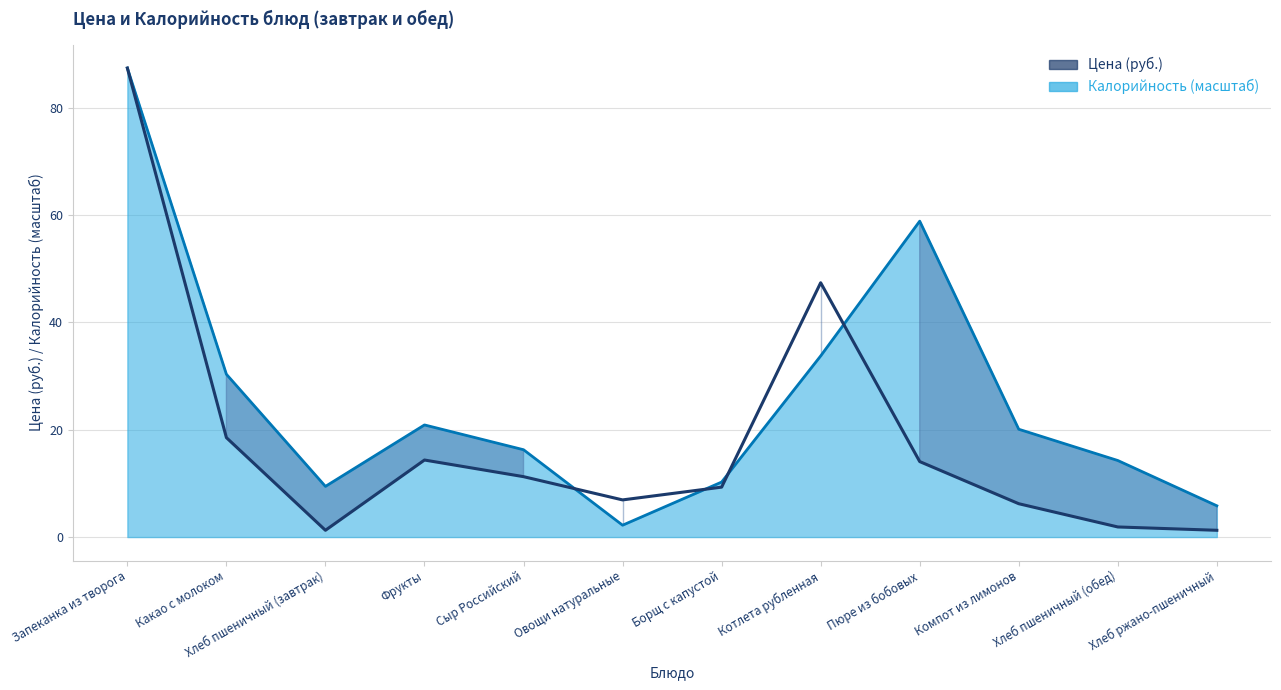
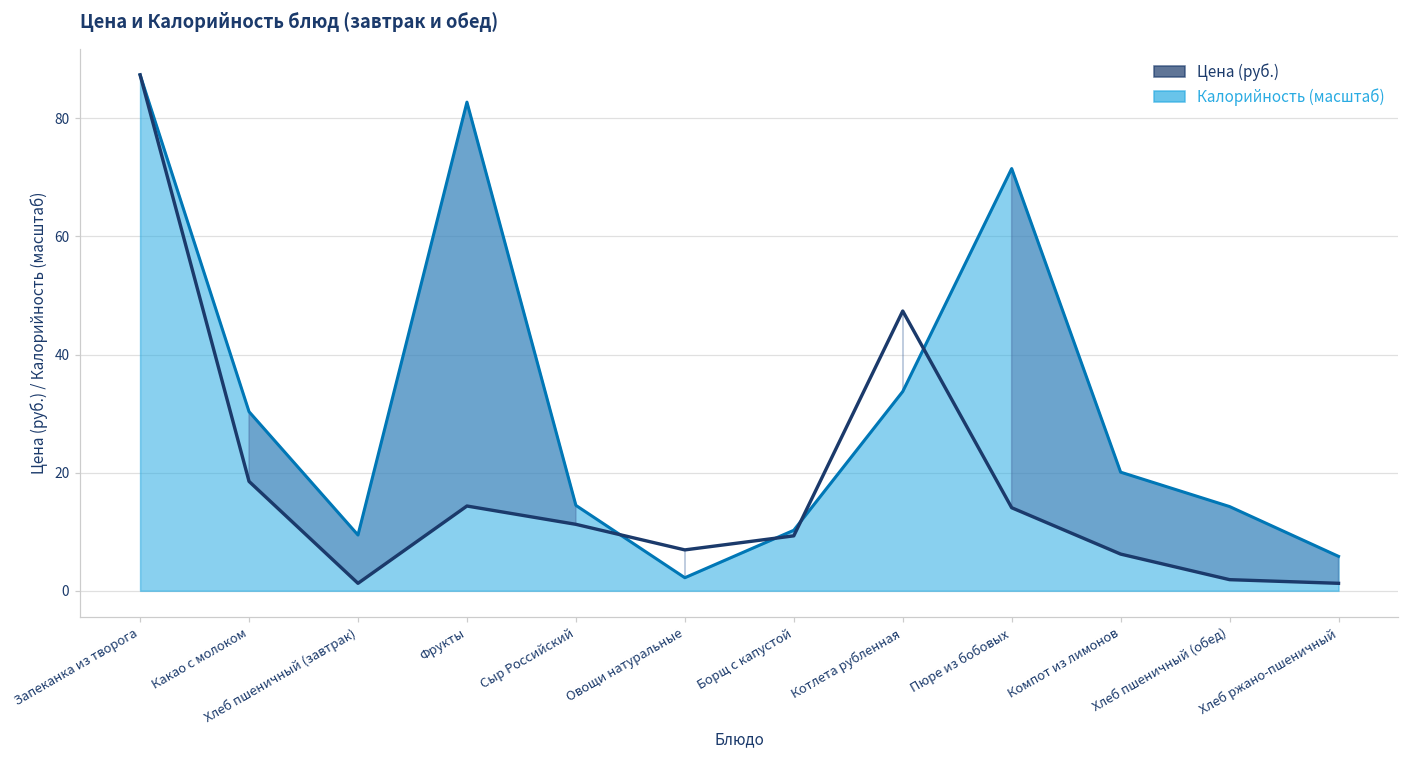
Калорийность (масштаб), Фрукты: 21 -> 83
Калорийность (масштаб), Сыр Российский: 16 -> 14
Калорийность (масштаб), Пюре из бобовых: 59 -> 71
